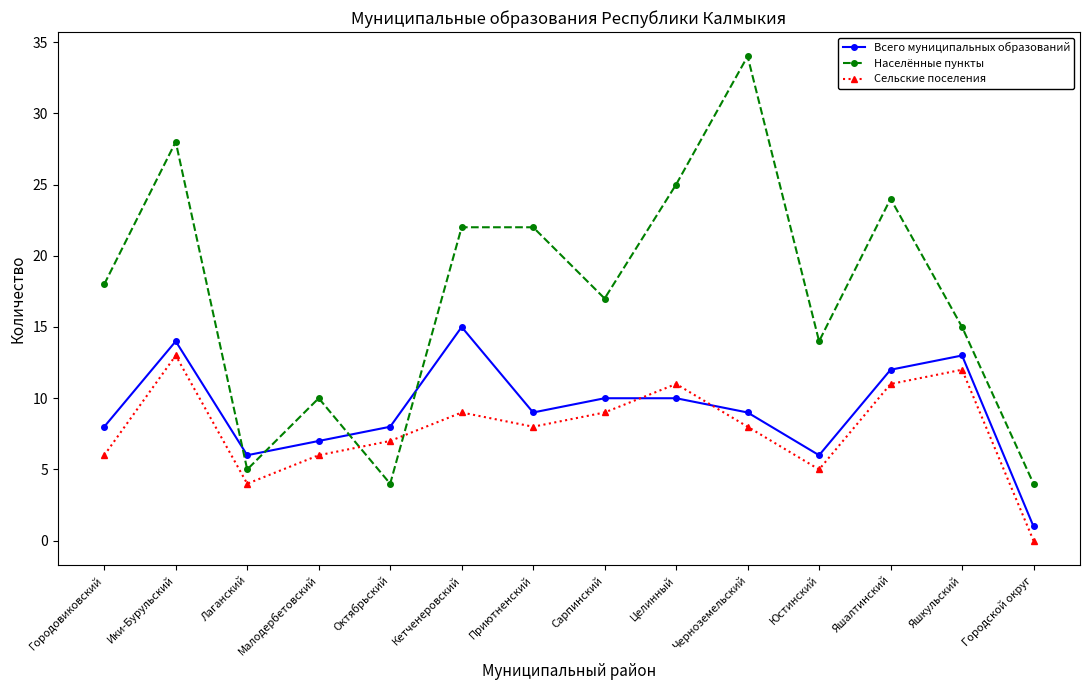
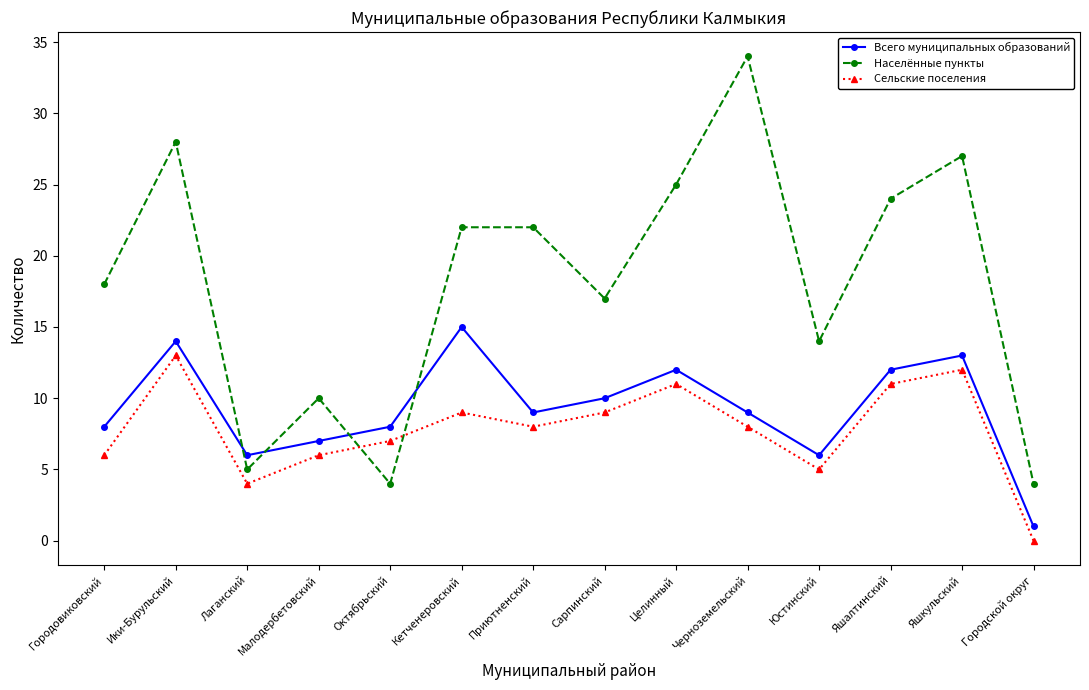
Всего муниципальных образований, Целинный: 10 -> 12
Населённые пункты, Яшкульский: 15 -> 27
